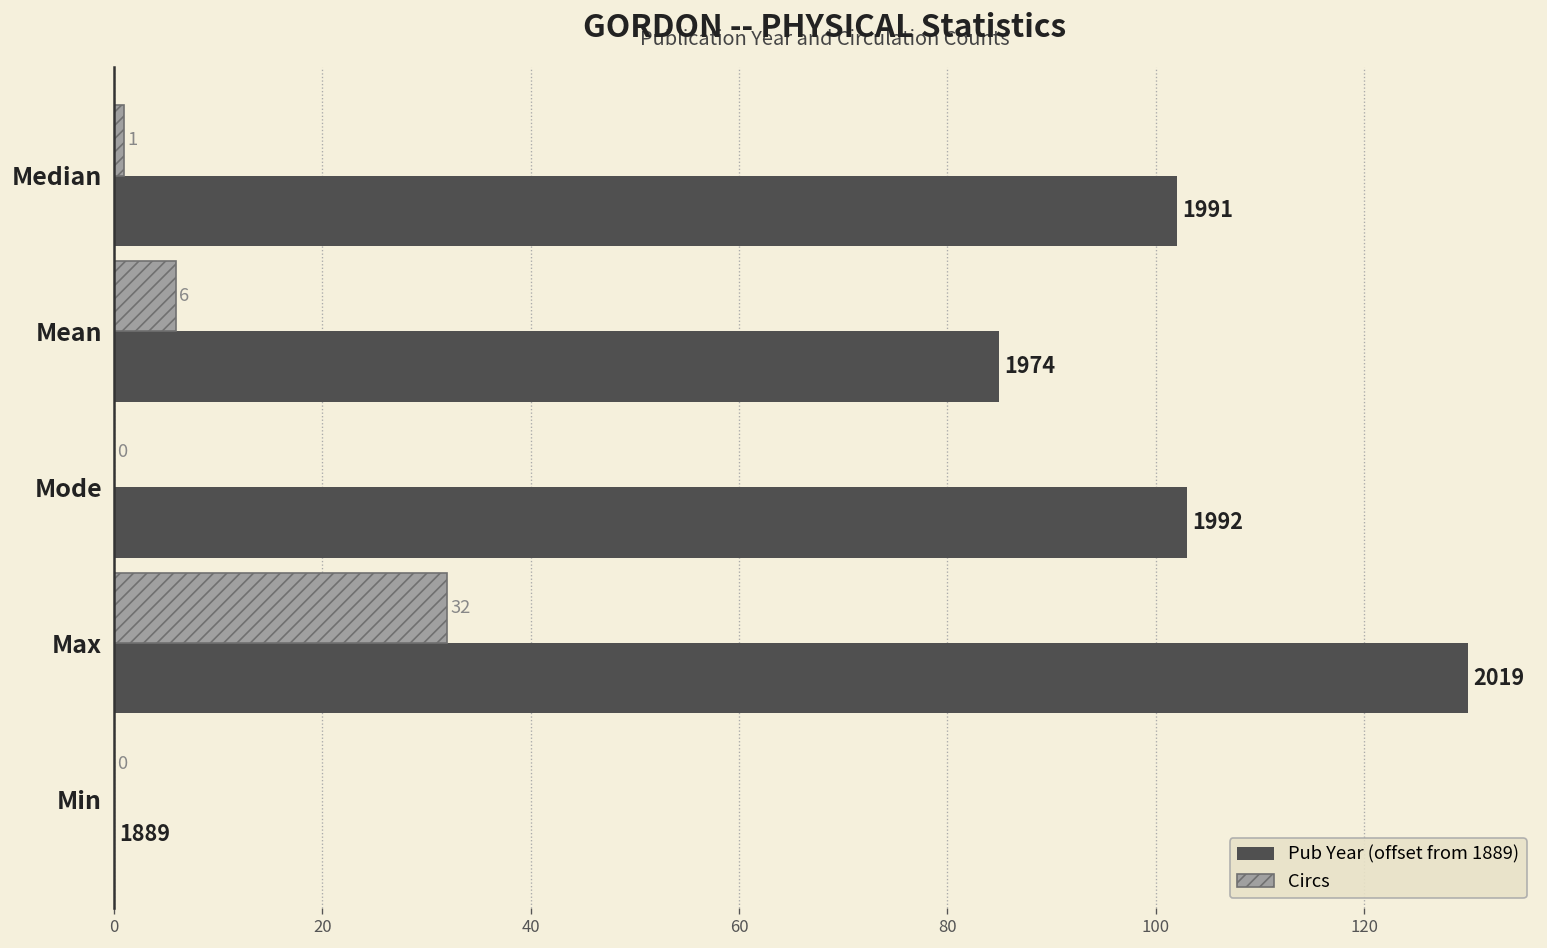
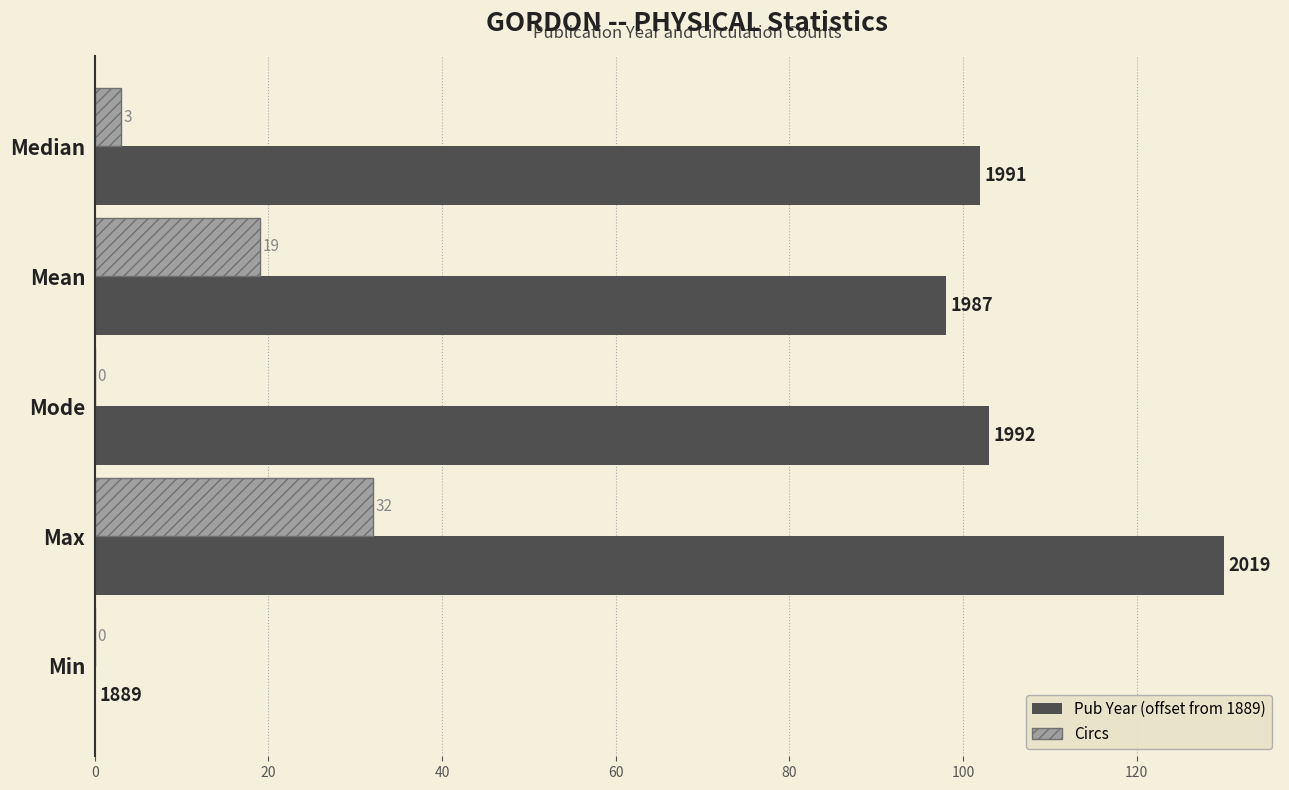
Circs, Median: 1 -> 3
Circs, Mean: 6 -> 19
Pub Year (offset from 1889), Mean: 1974 -> 1987
